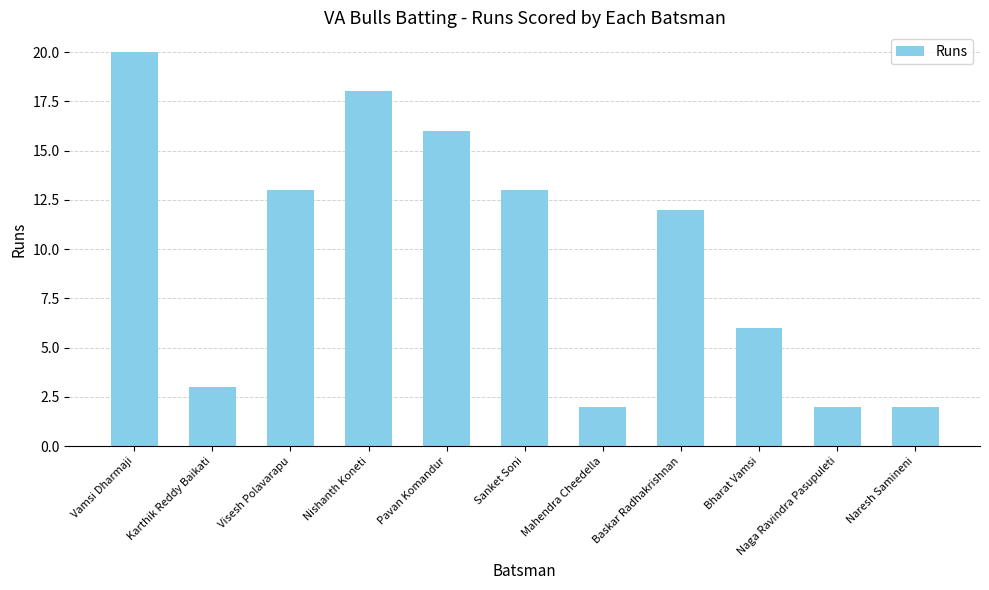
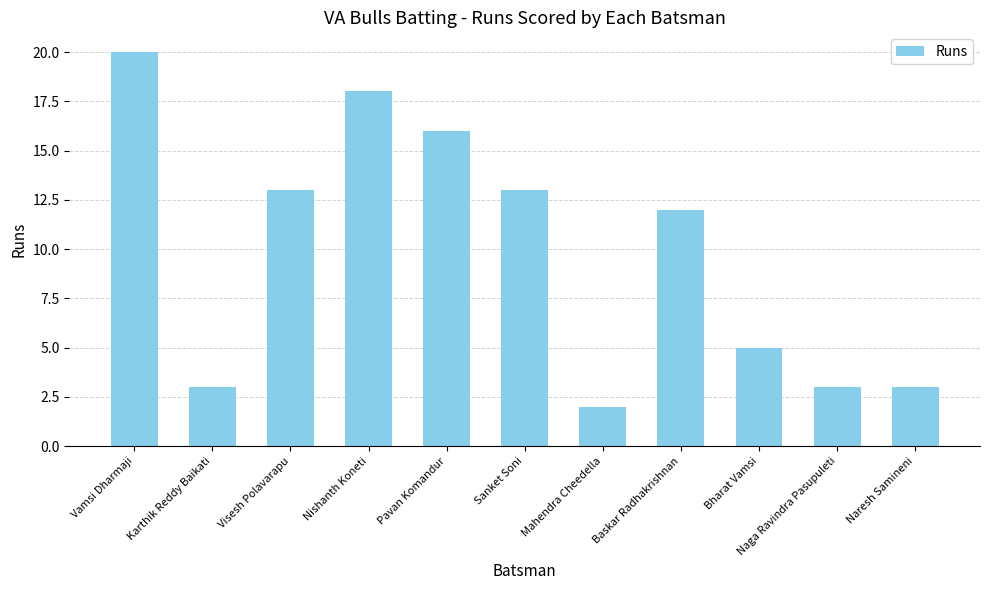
Bharat Vamsi: 6 -> 5
Naga Ravindra Pasupuleti: 2 -> 3
Naresh Samineni: 2 -> 3
